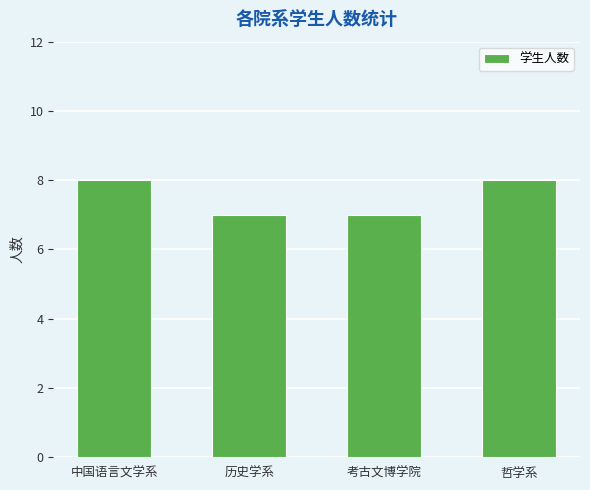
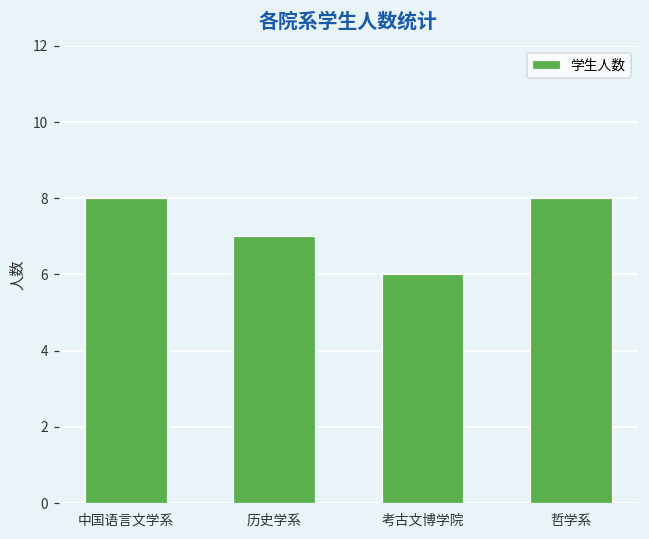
考古文博学院: 7 -> 6
